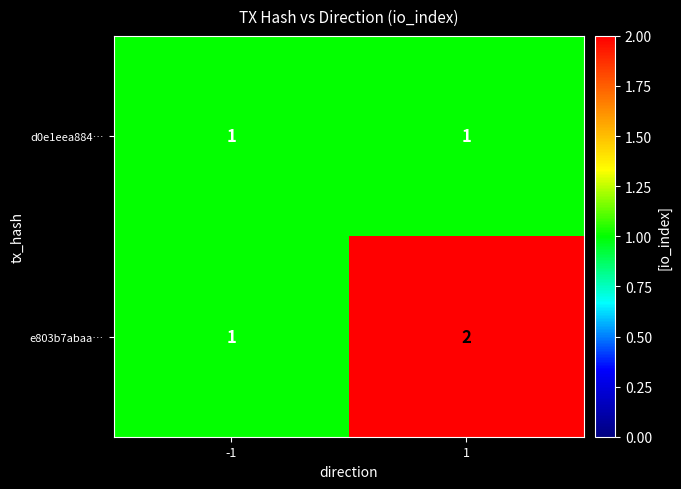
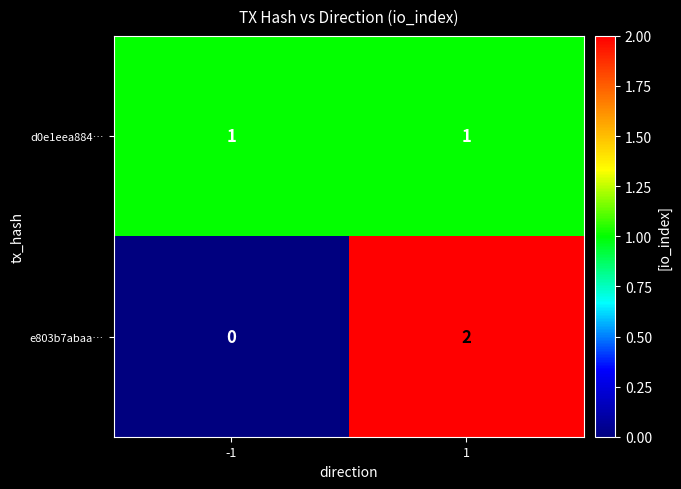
e803b7abaa…, -1: 1 -> 0
